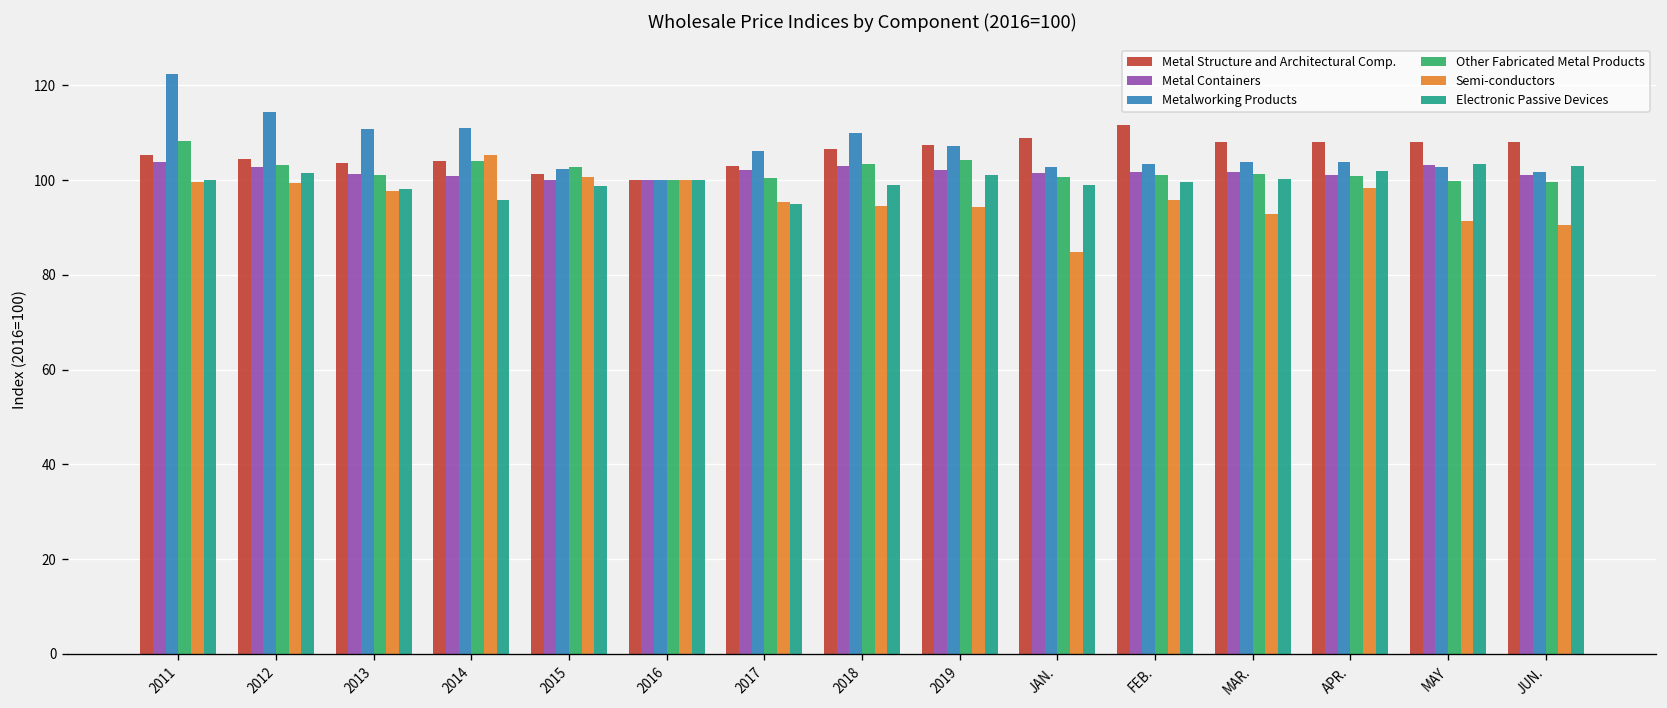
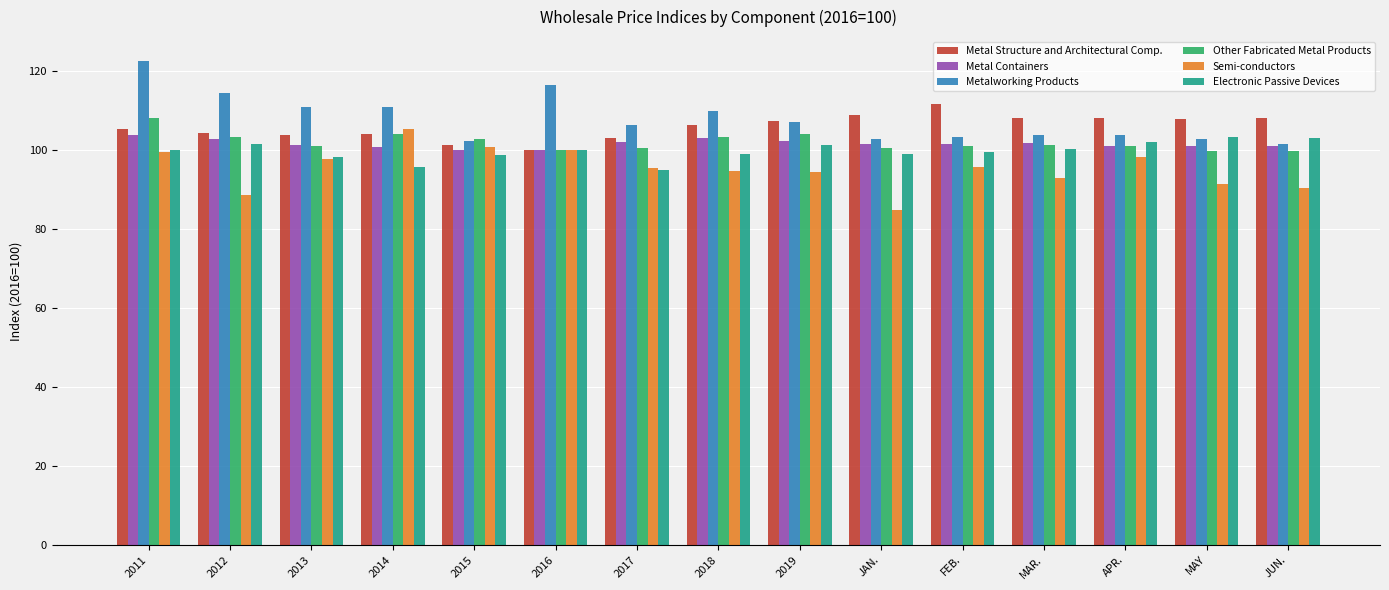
Semi-conductors, 2012: 99 -> 89
Metalworking Products, 2016: 100 -> 116
Metal Containers, MAY: 103 -> 101
